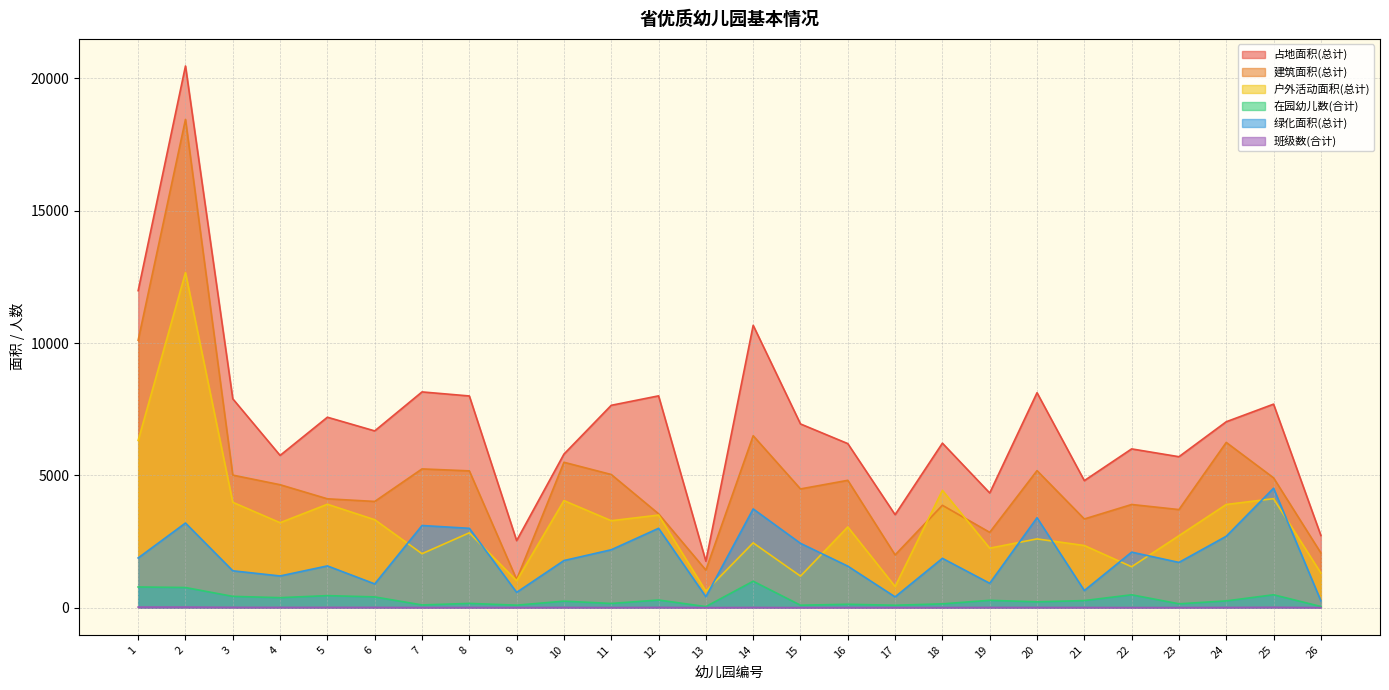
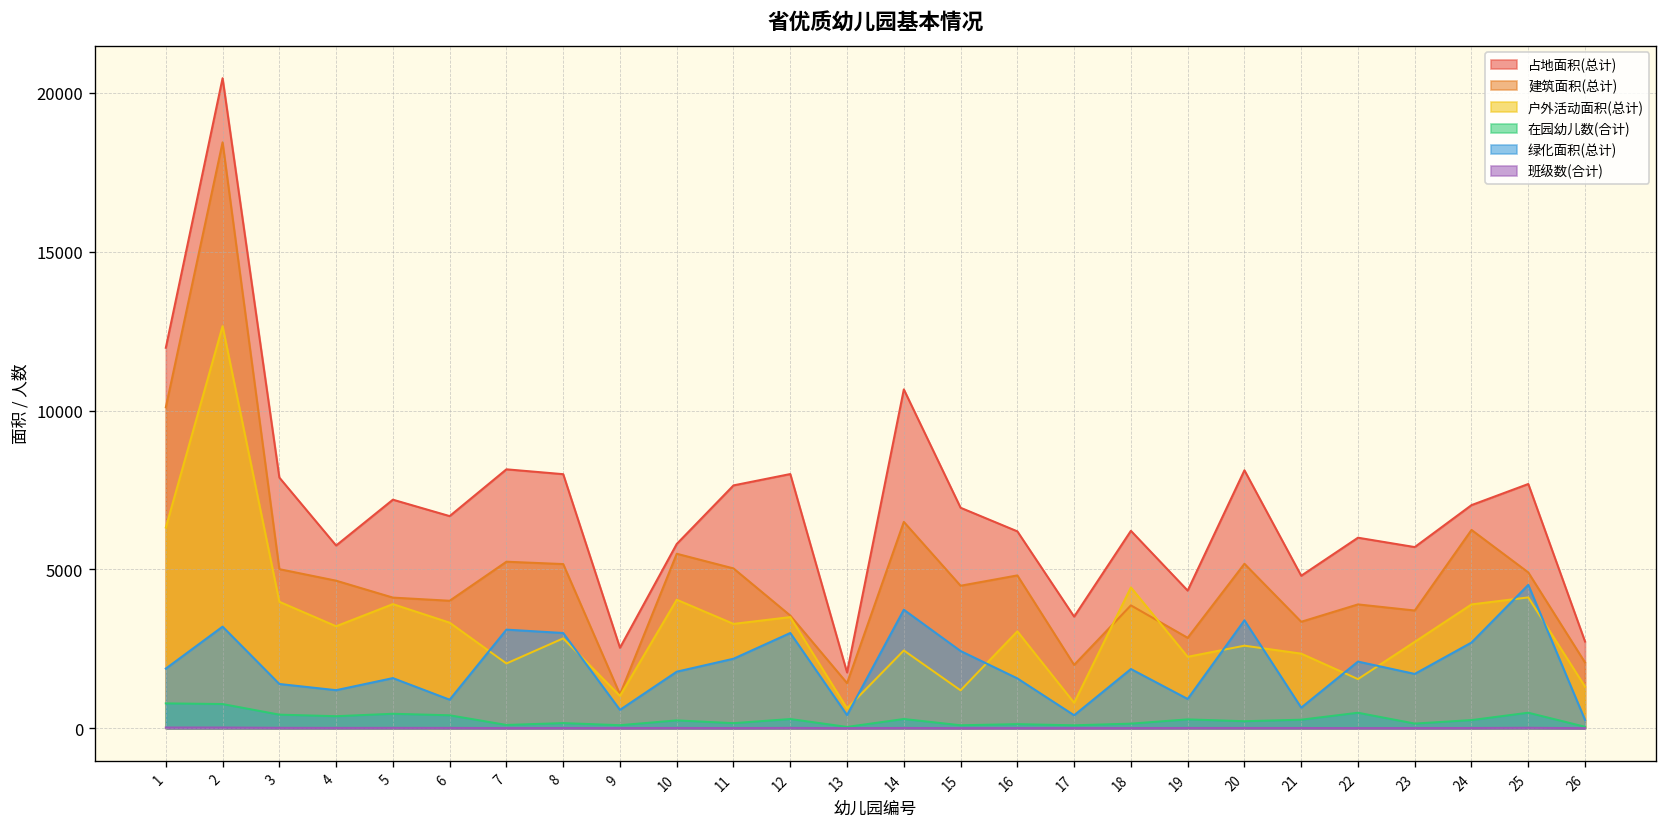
在园幼儿数(合计), 14: 1000 -> 300
